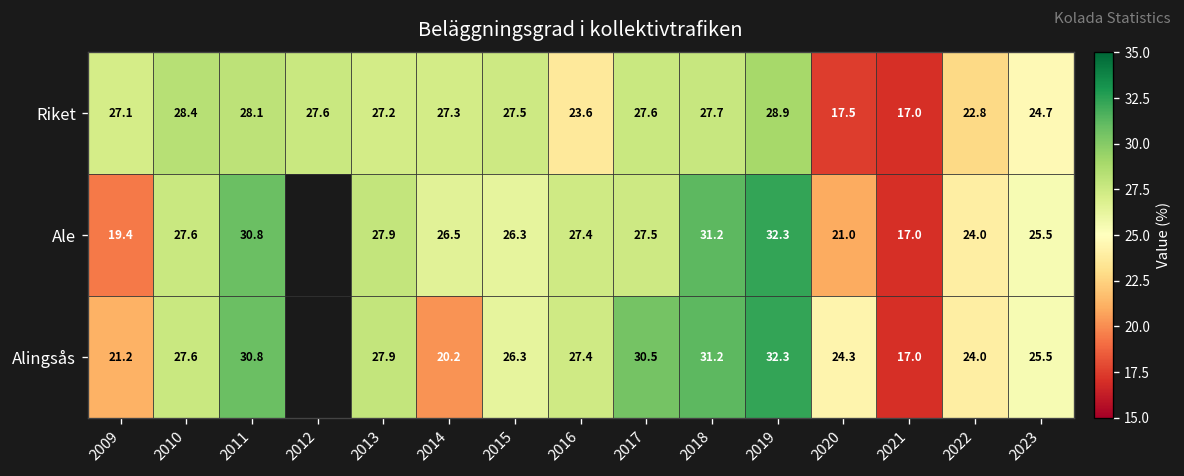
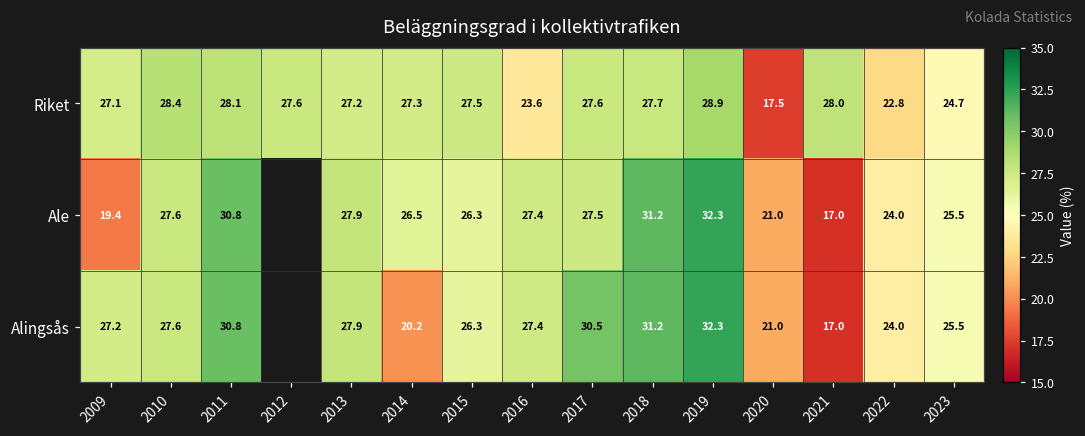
Riket, 2021: 17.0 -> 28.0
Alingsås, 2009: 21.2 -> 27.2
Alingsås, 2020: 24.3 -> 21.0
